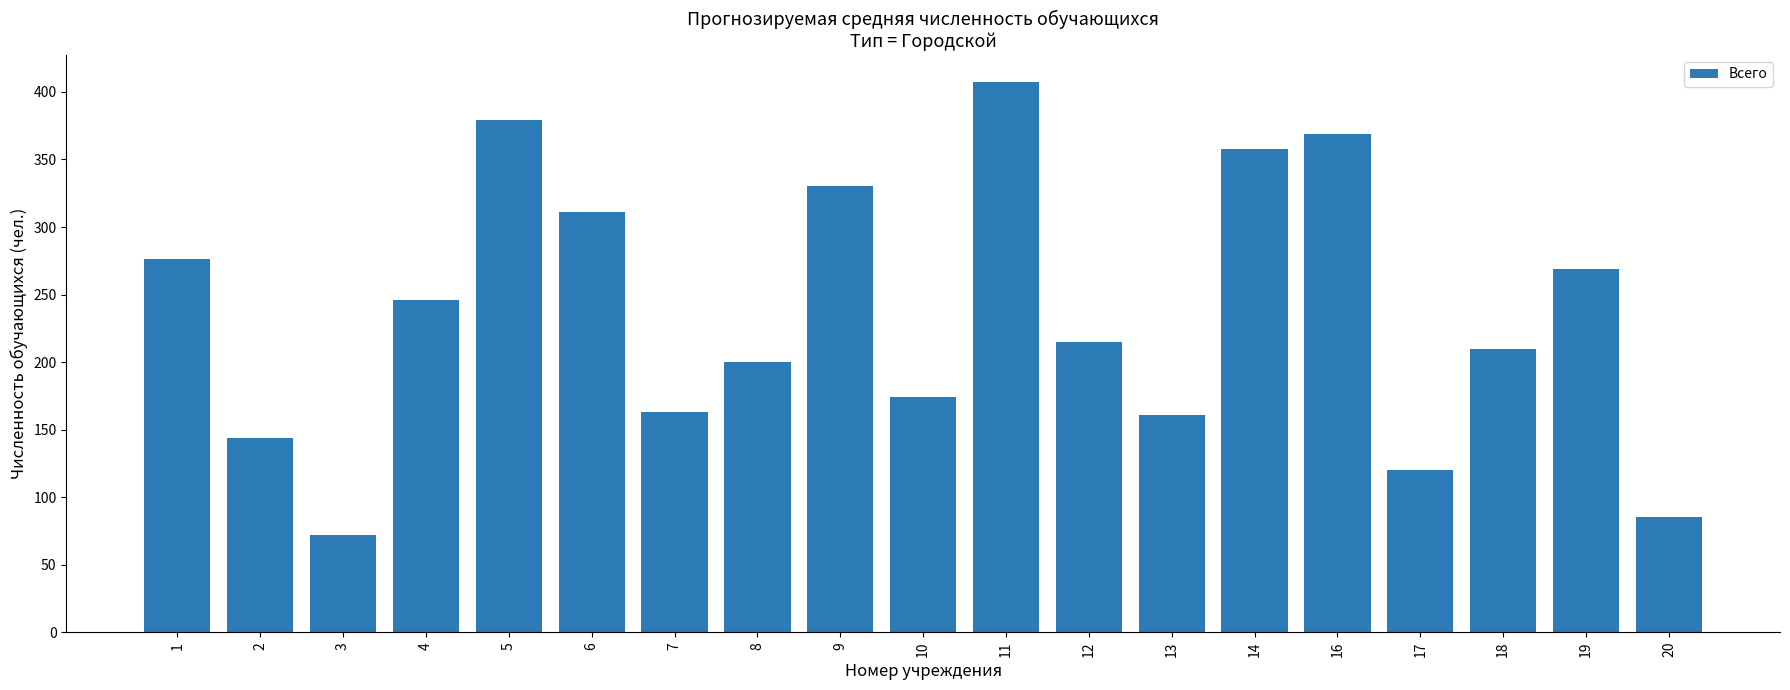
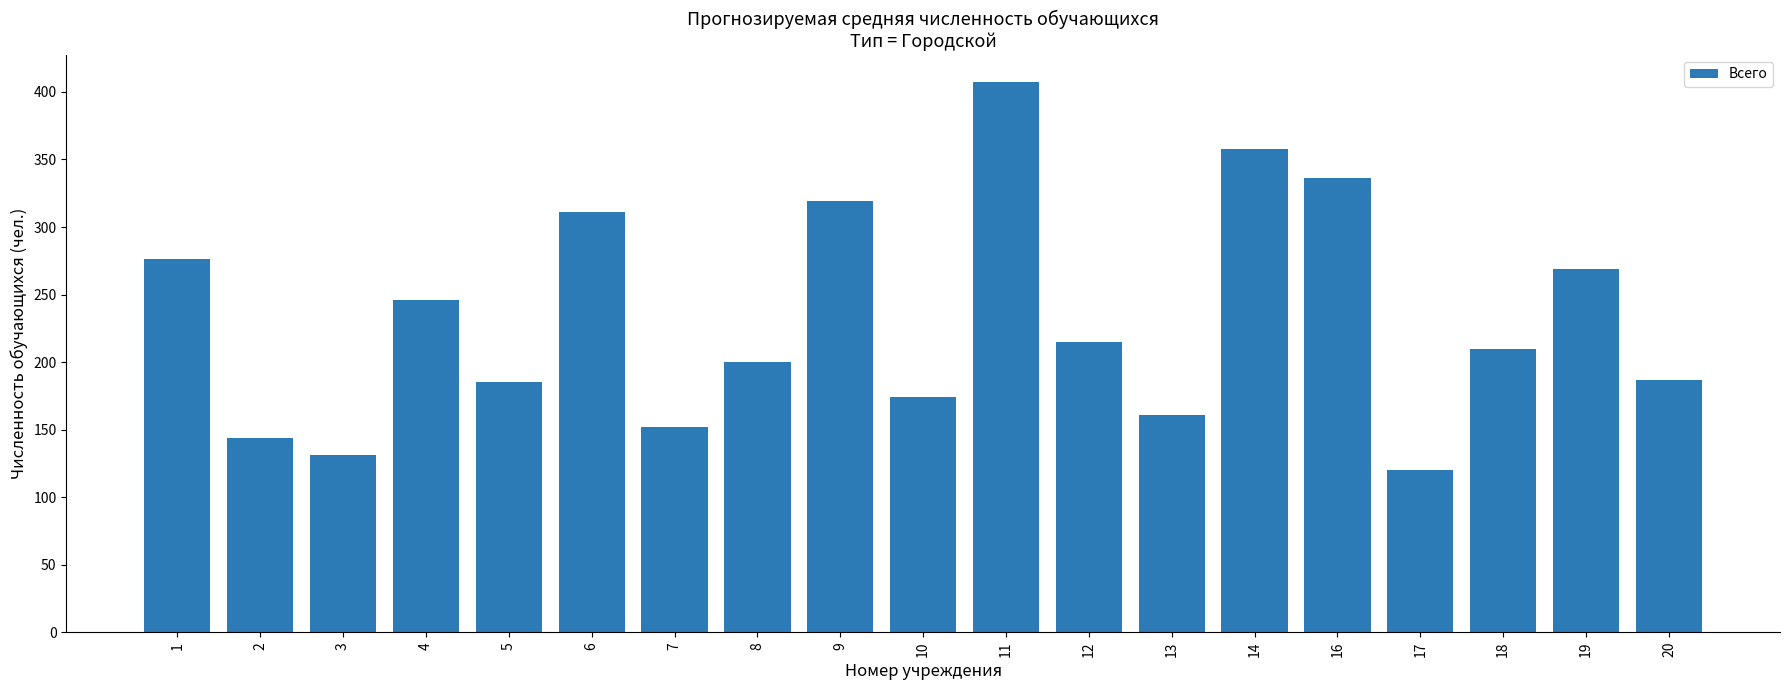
3: 72 -> 131
5: 379 -> 185
7: 163 -> 152
9: 330 -> 319
16: 369 -> 336
20: 85 -> 187
